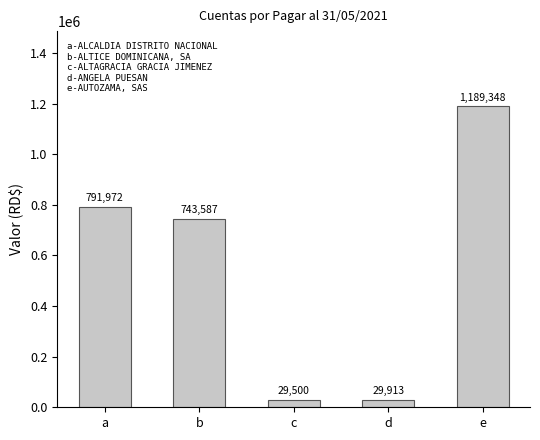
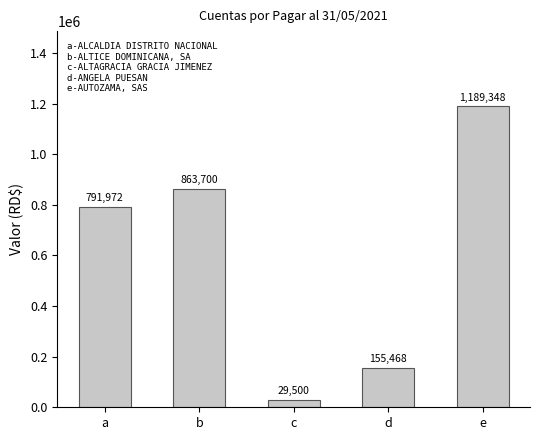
b: 743,587 -> 863,700
d: 29,913 -> 155,468
